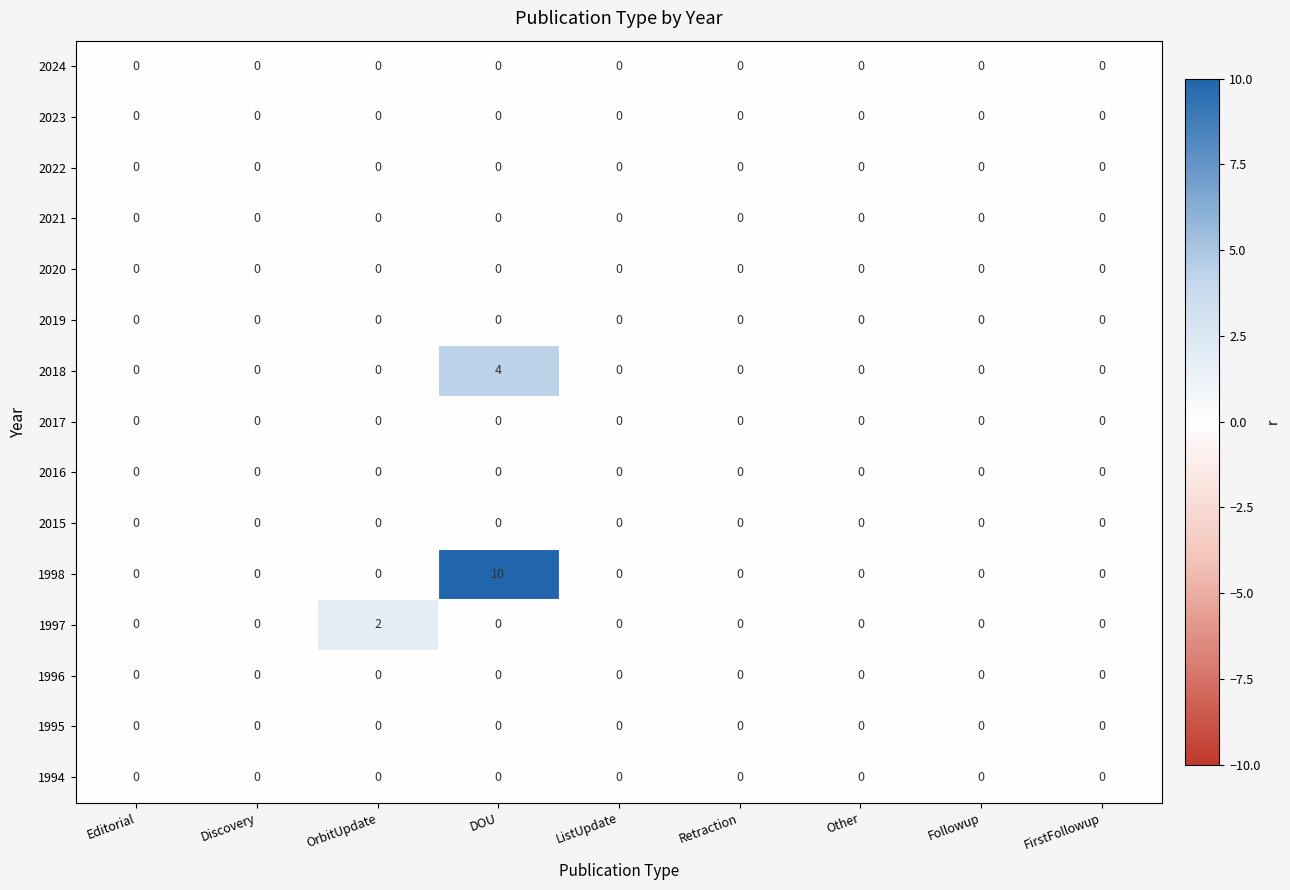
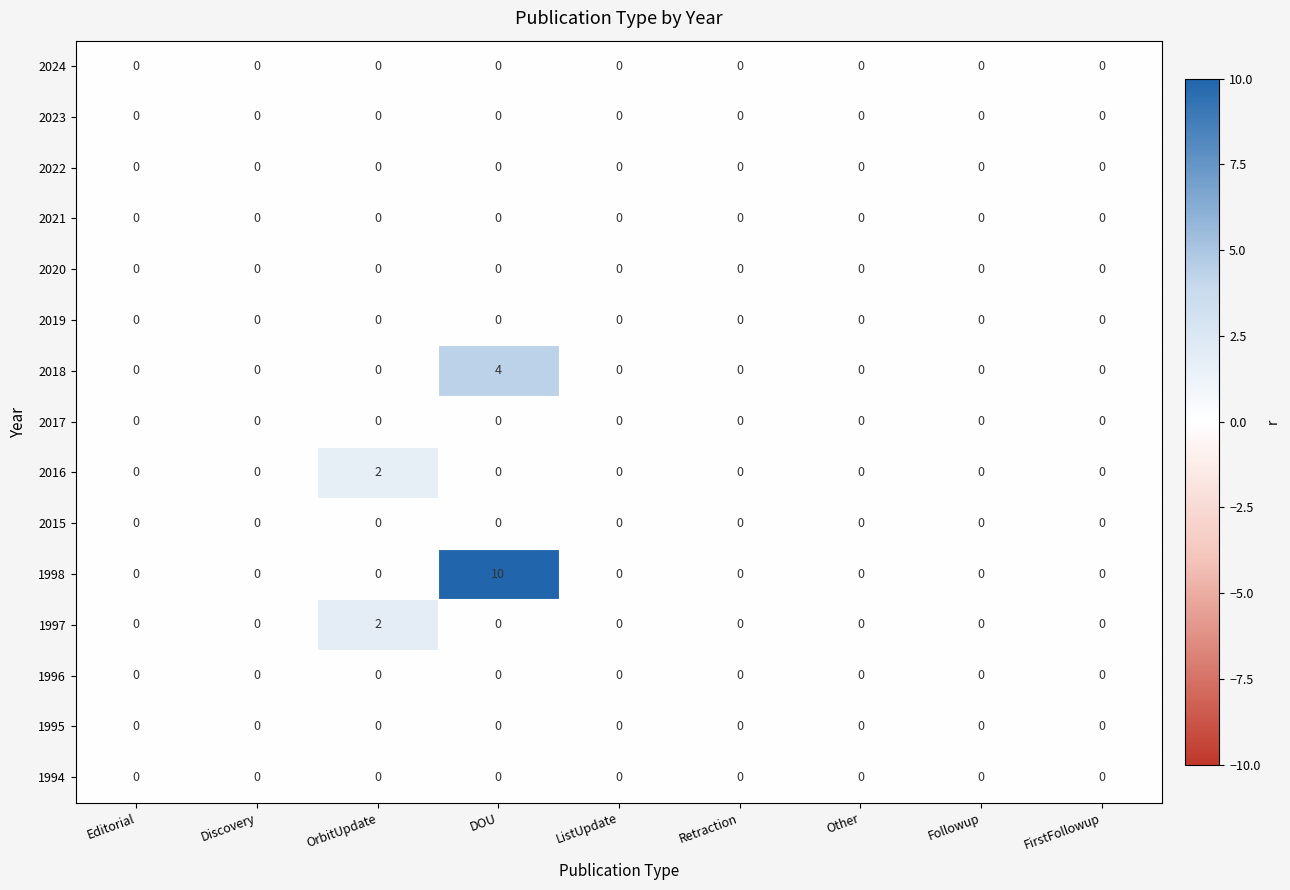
2016, OrbitUpdate: 0 -> 2
